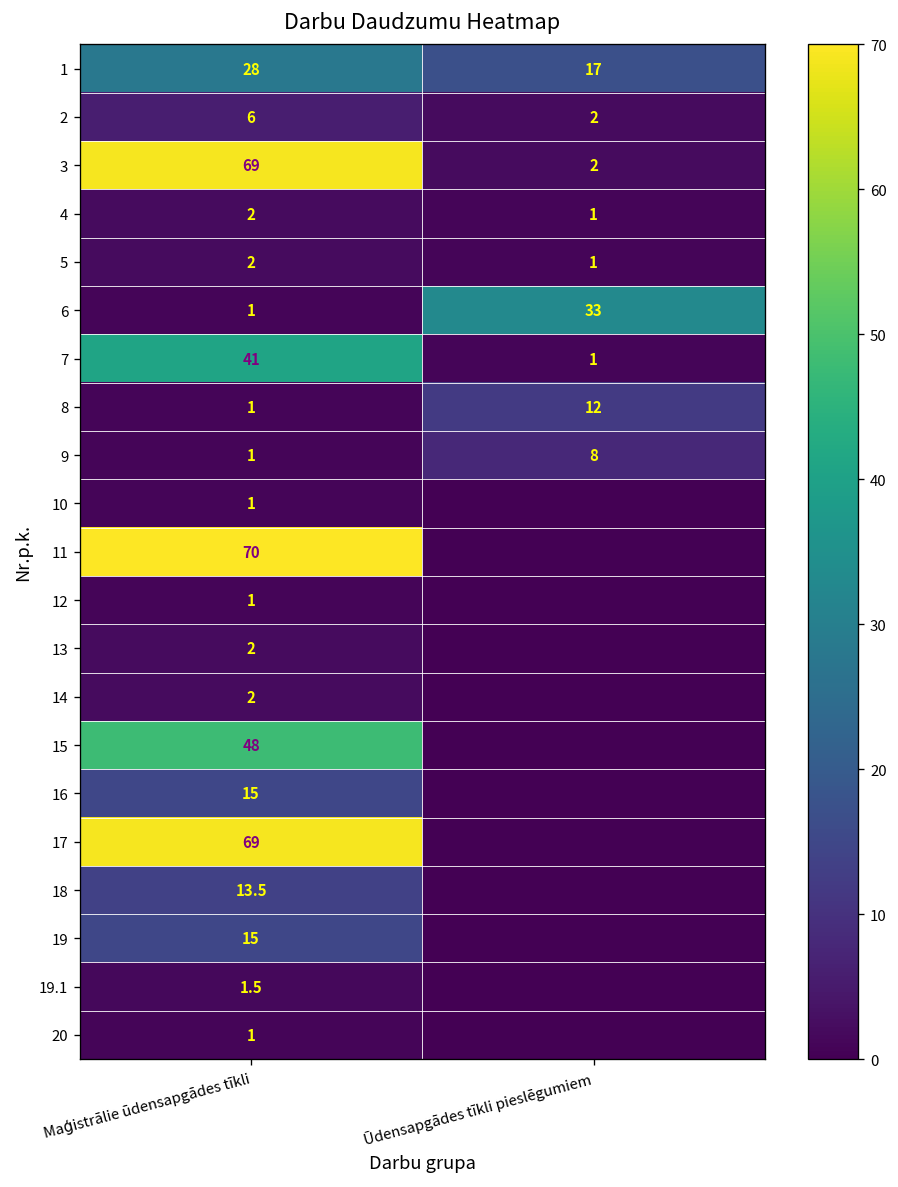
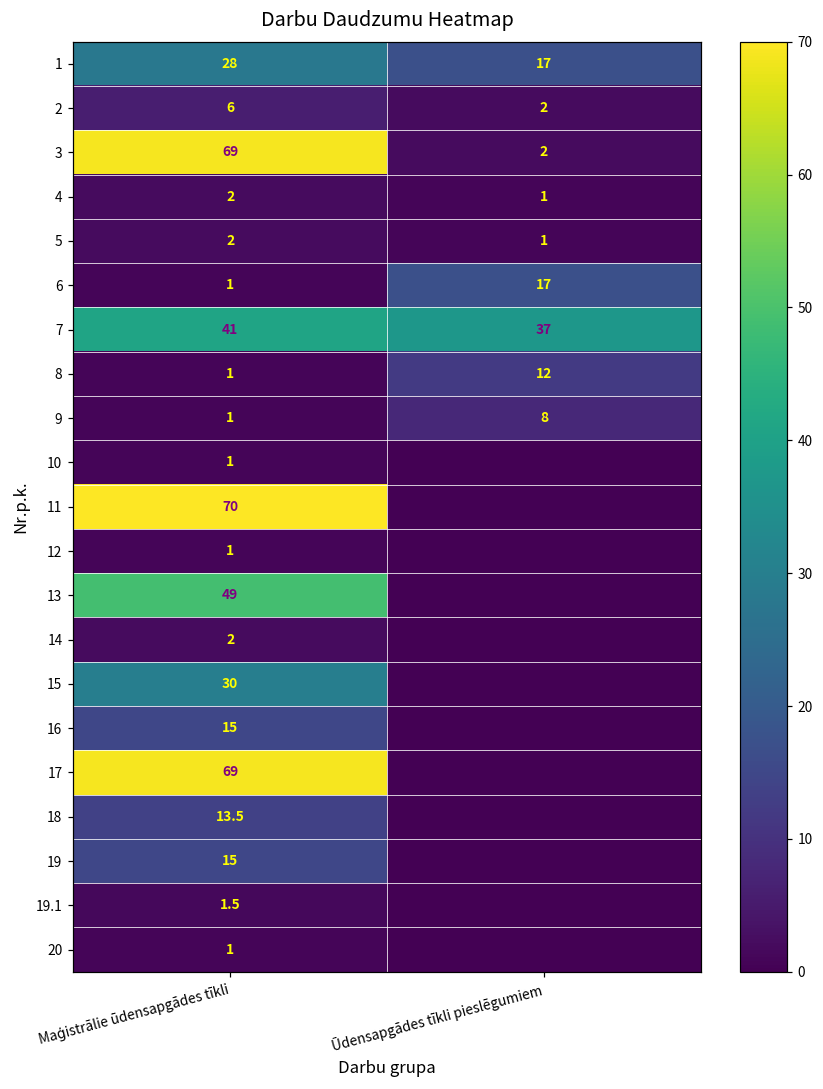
6, Ūdensapgādes tīkli pieslēgumiem: 33 -> 17
7, Ūdensapgādes tīkli pieslēgumiem: 1 -> 37
13, Maģistrālie ūdensapgādes tīkli: 2 -> 49
15, Maģistrālie ūdensapgādes tīkli: 48 -> 30
